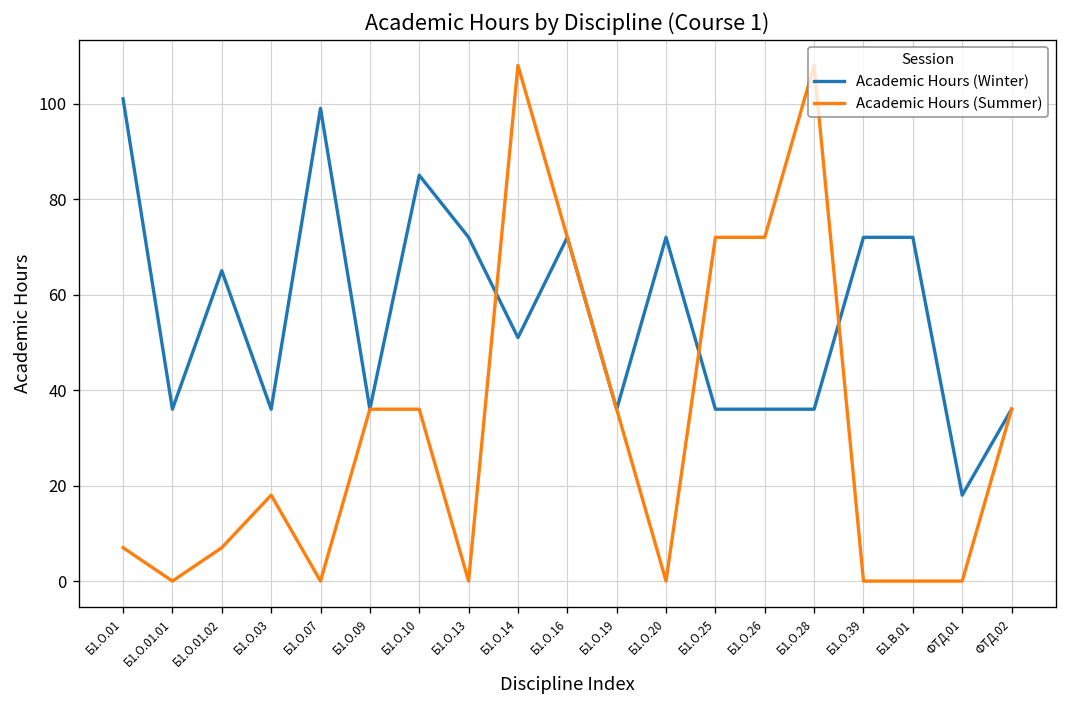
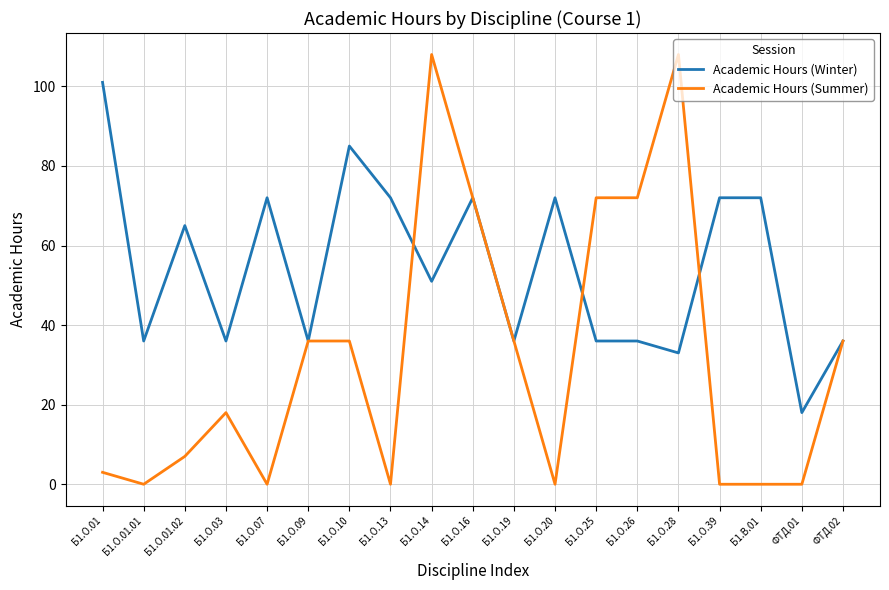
Academic Hours (Summer), Б1.О.01: 7 -> 3
Academic Hours (Winter), Б1.О.07: 99 -> 72
Academic Hours (Winter), Б1.О.28: 36 -> 33
